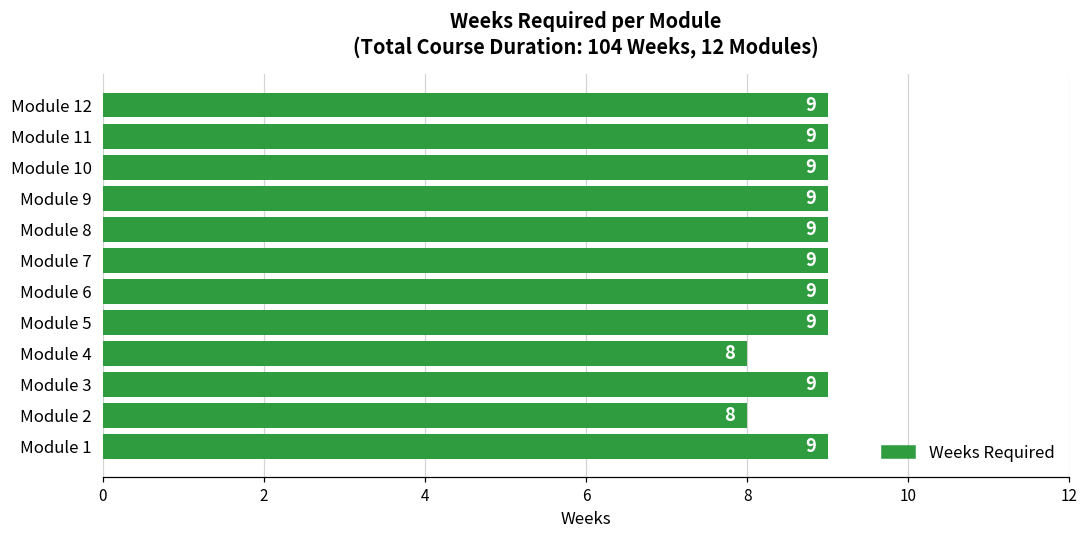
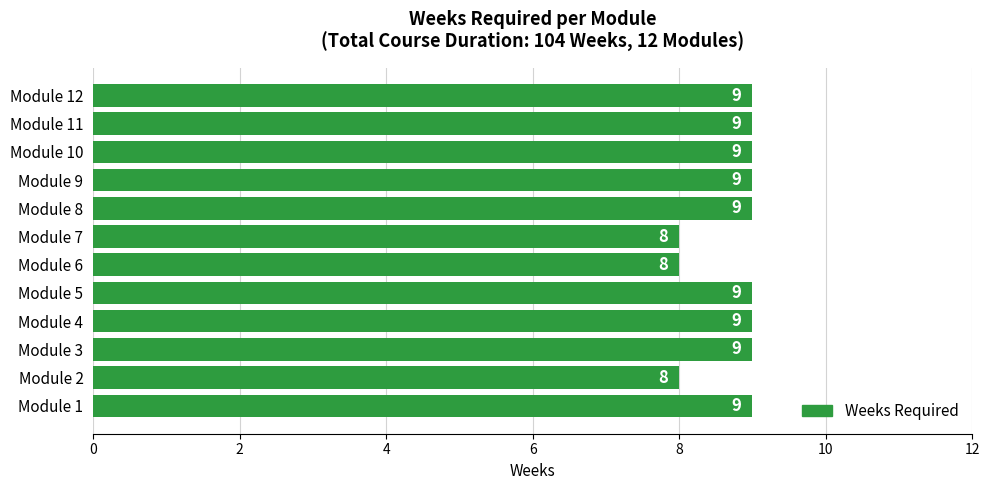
Module 7: 9 -> 8
Module 6: 9 -> 8
Module 4: 8 -> 9
